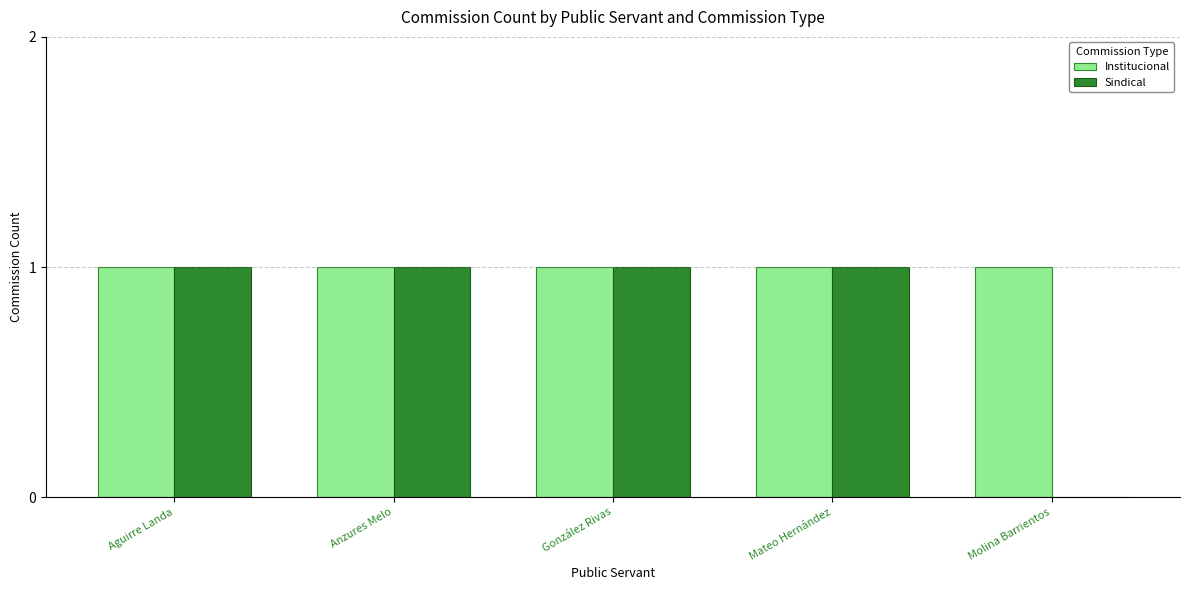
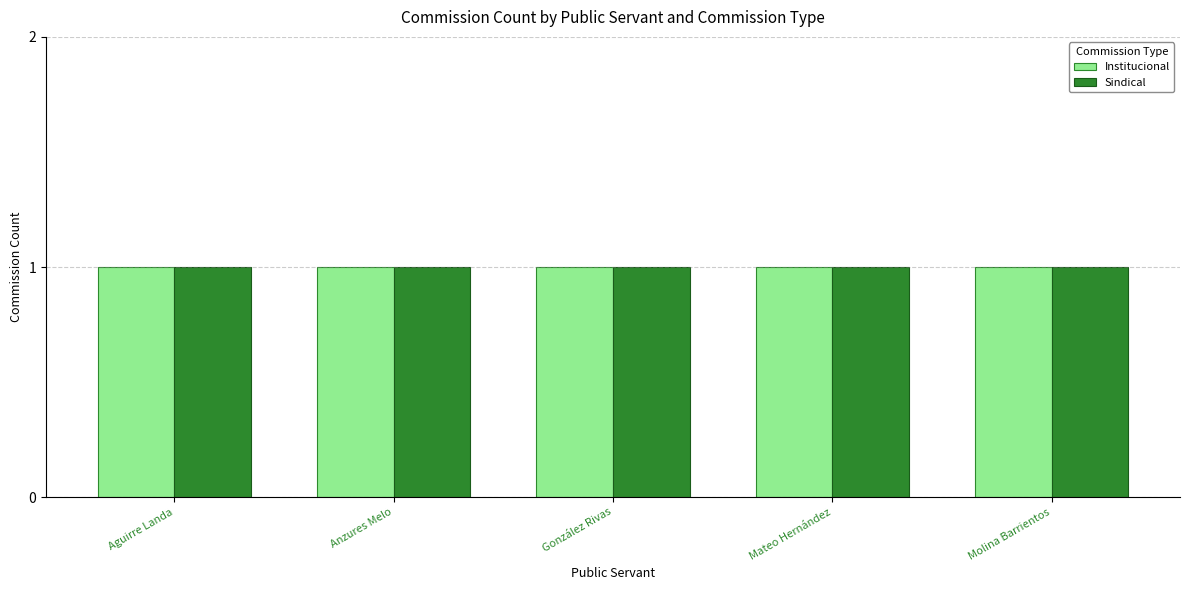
Sindical, Molina Barrientos: 0 -> 1
